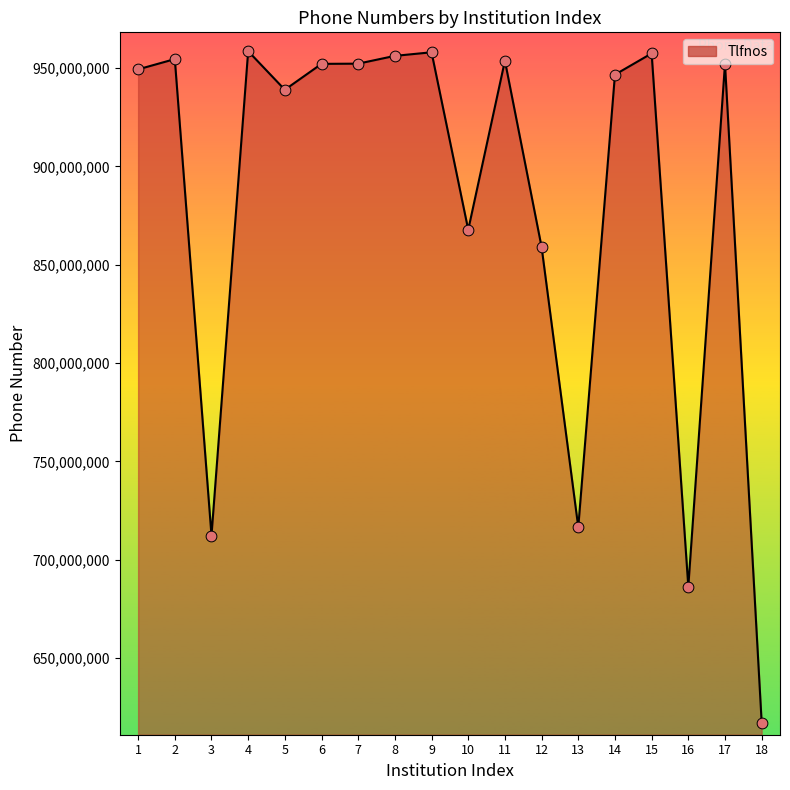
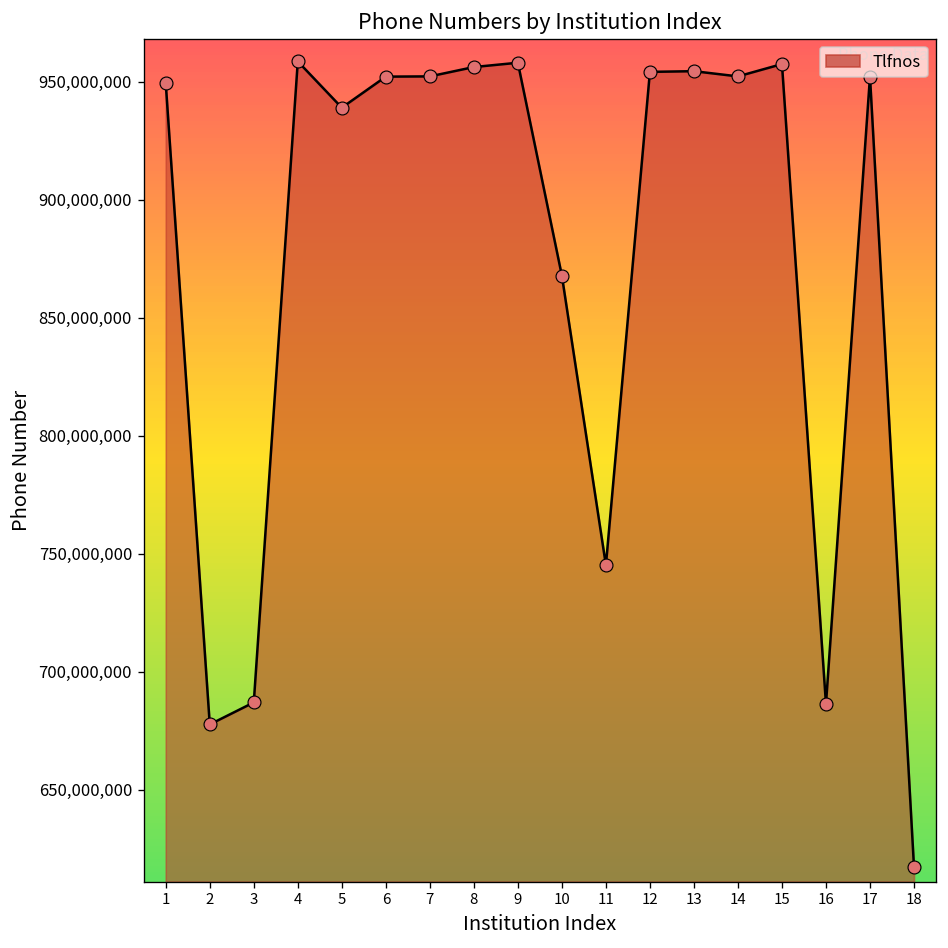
2: 955,000,000 -> 678,000,000
3: 712,000,000 -> 687,000,000
11: 954,000,000 -> 745,000,000
12: 859,000,000 -> 954,000,000
13: 717,000,000 -> 955,000,000
14: 947,000,000 -> 952,000,000
